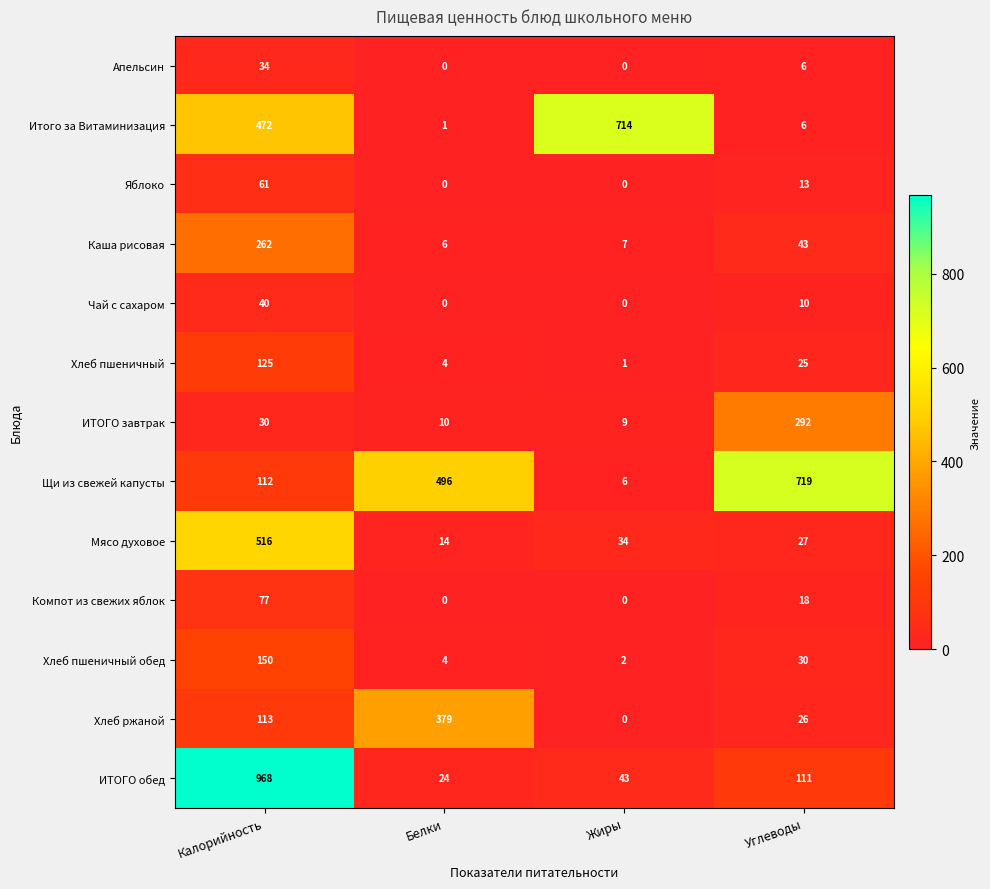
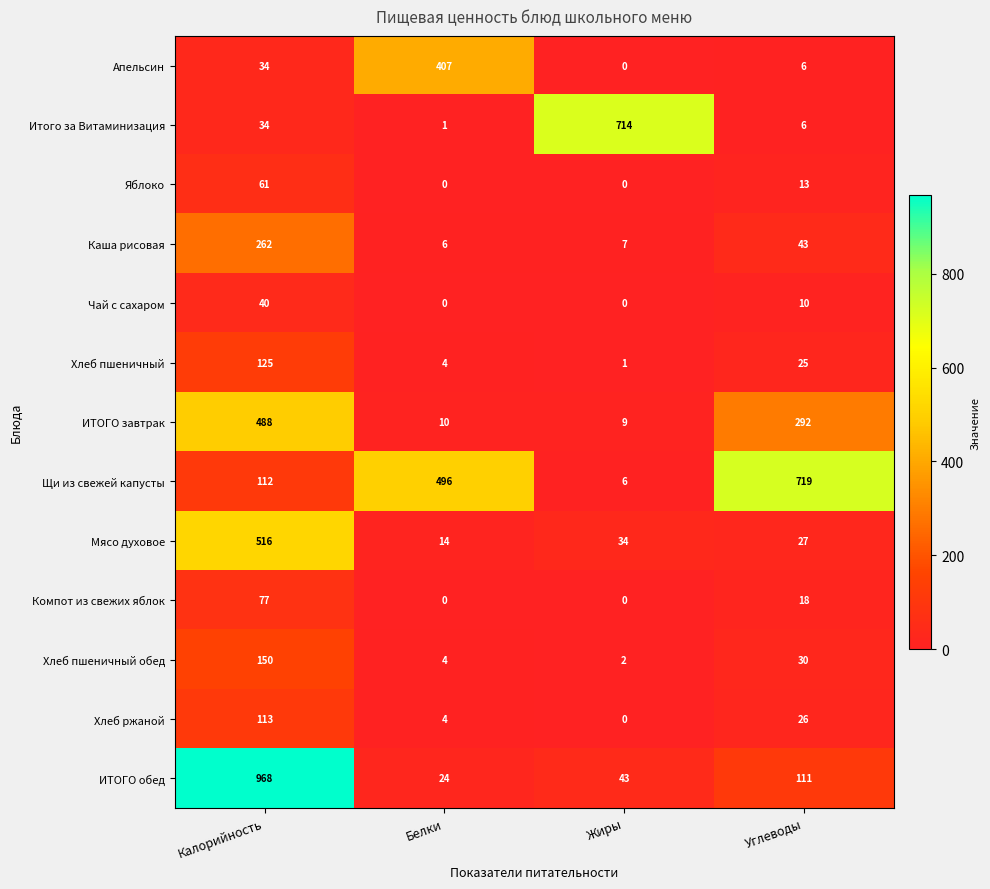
Апельсин, Белки: 0 -> 407
Итого за Витаминизация, Калорийность: 472 -> 34
ИТОГО завтрак, Калорийность: 30 -> 488
Хлеб ржаной, Белки: 379 -> 4
